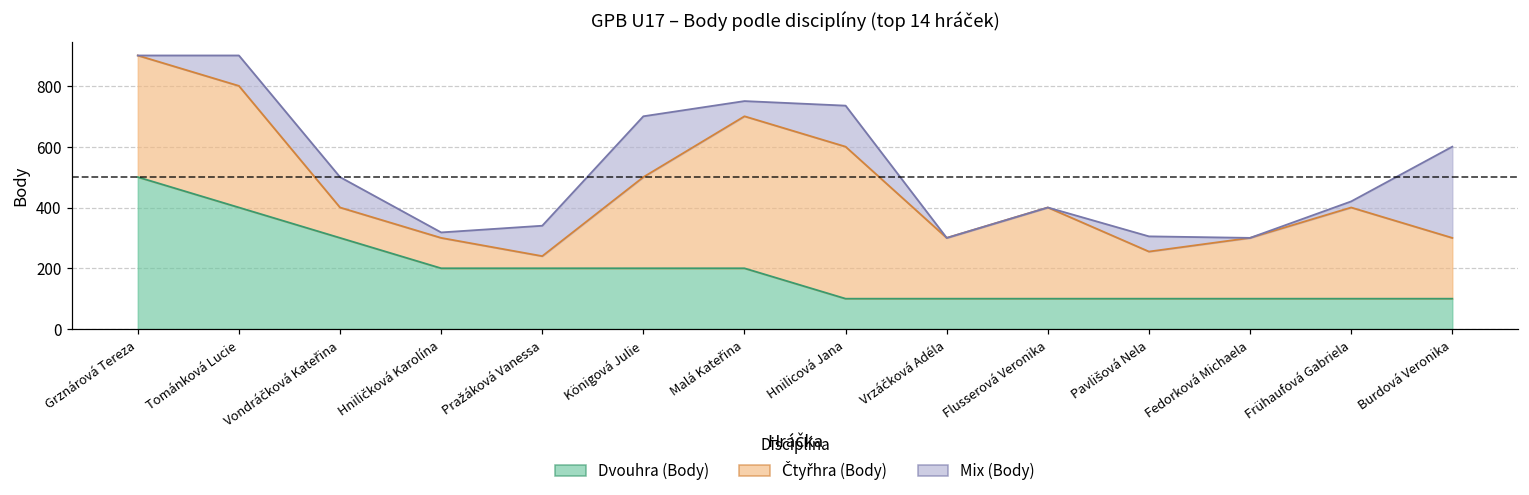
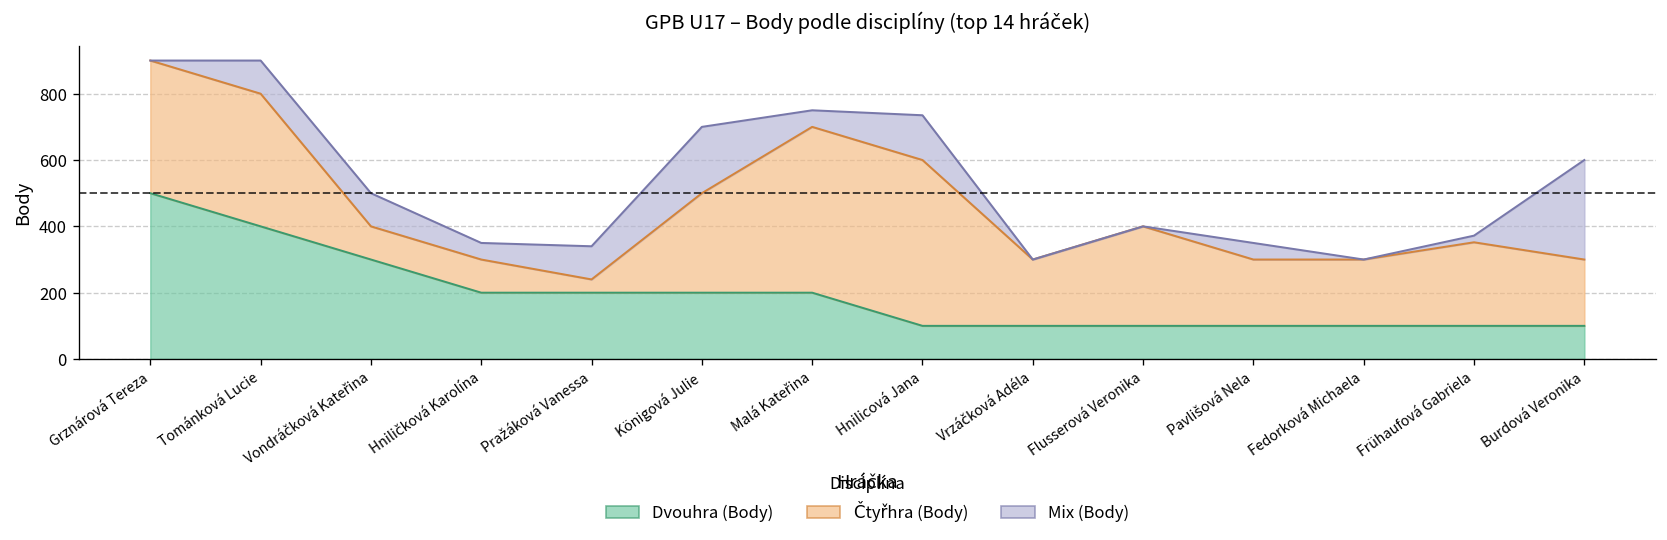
Mix (Body), Hniličková Karolína: 20 -> 50
Čtyřhra (Body), Pavlišová Nela: 160 -> 200
Čtyřhra (Body), Frühaufová Gabriela: 300 -> 250
